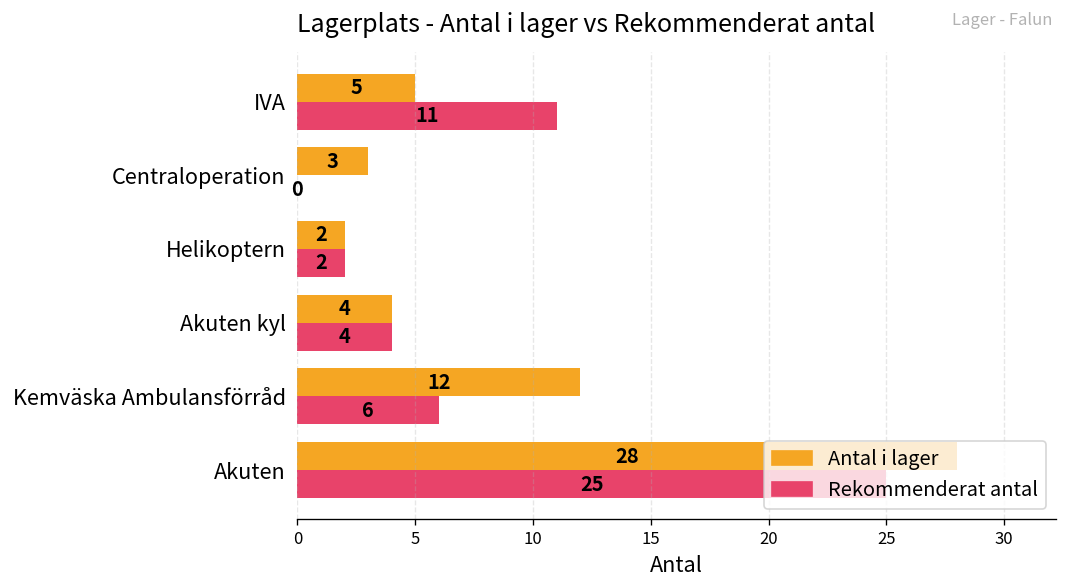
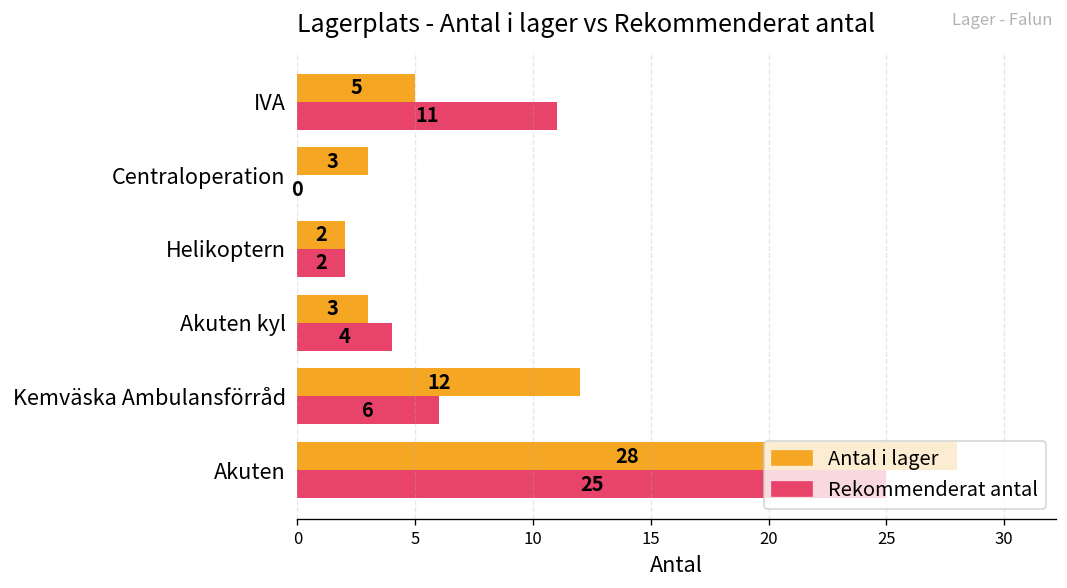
Antal i lager, Akuten kyl: 4 -> 3
